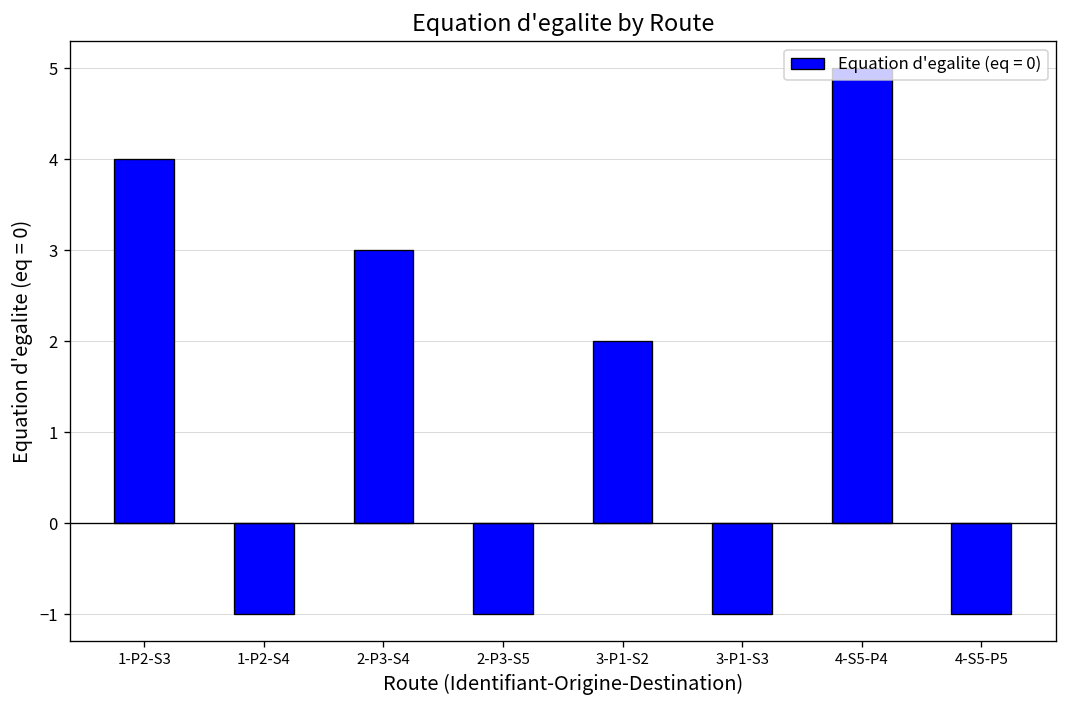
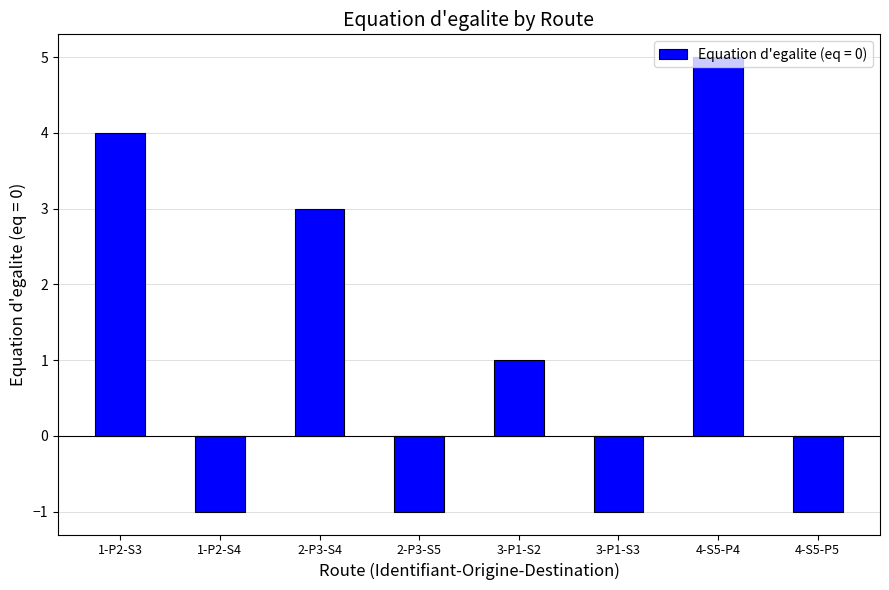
3-P1-S2: 2 -> 1
